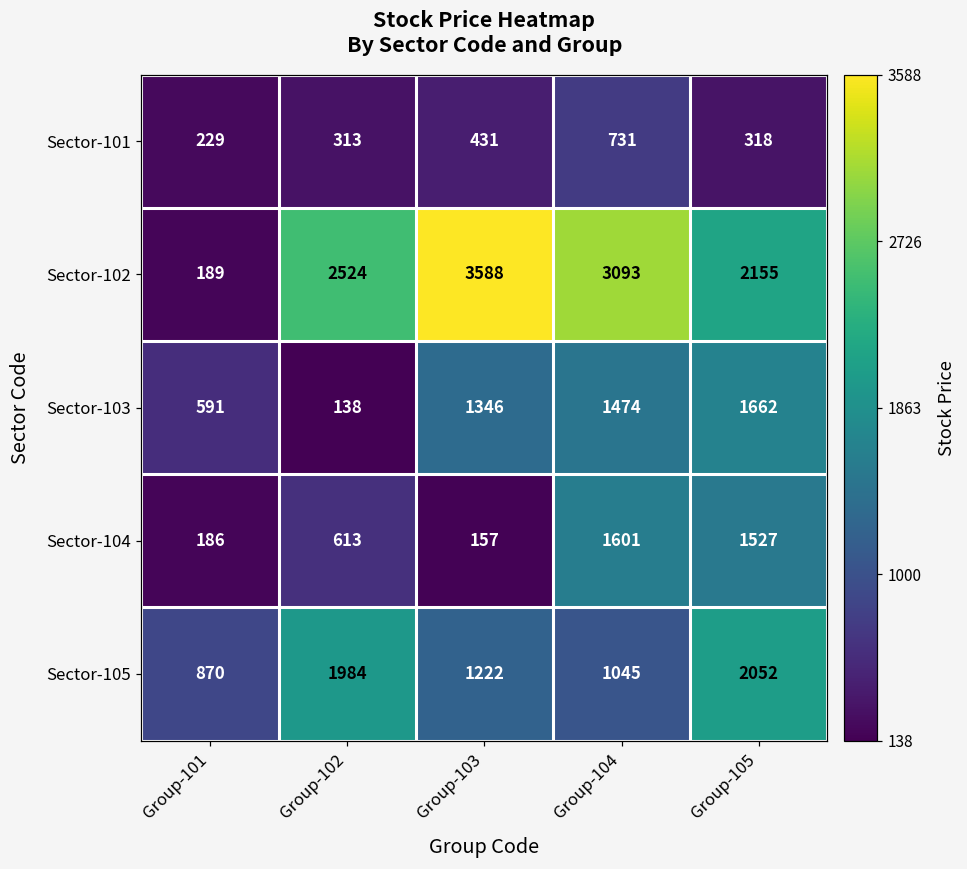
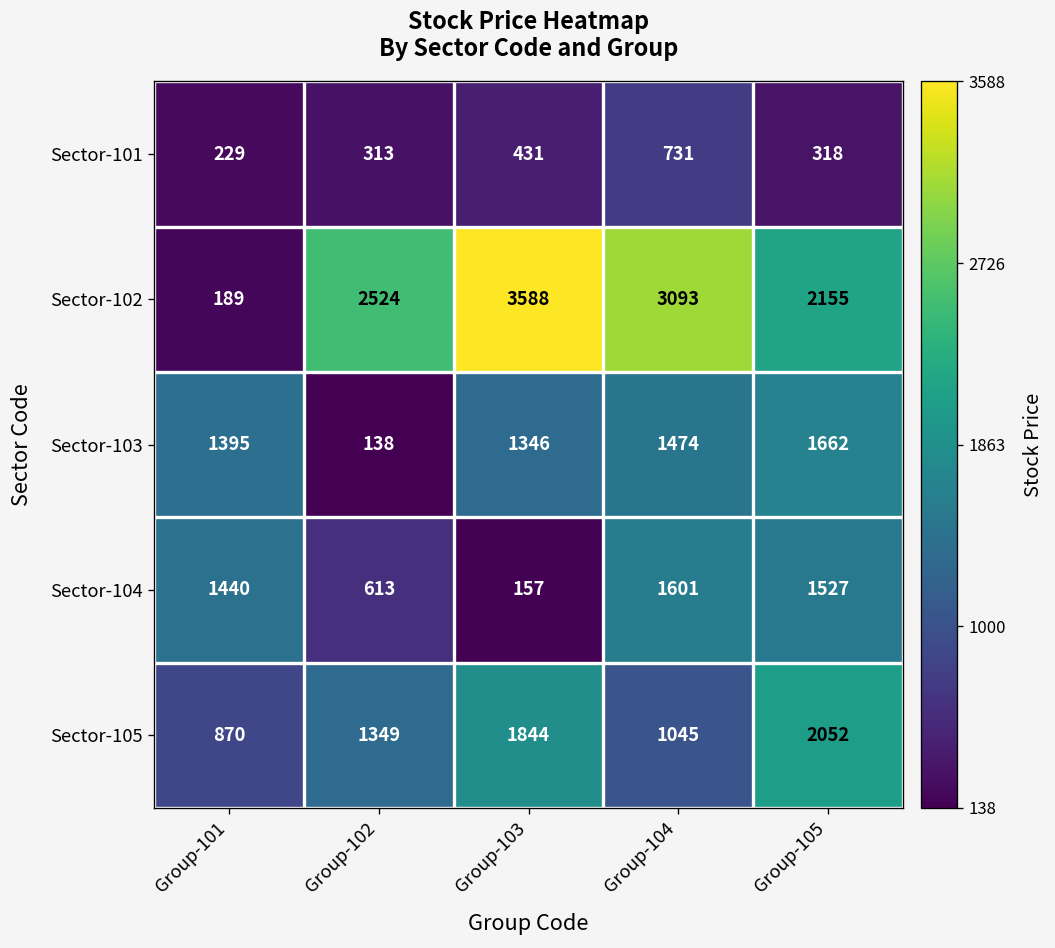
Sector-103, Group-101: 591 -> 1395
Sector-104, Group-101: 186 -> 1440
Sector-105, Group-102: 1984 -> 1349
Sector-105, Group-103: 1222 -> 1844
